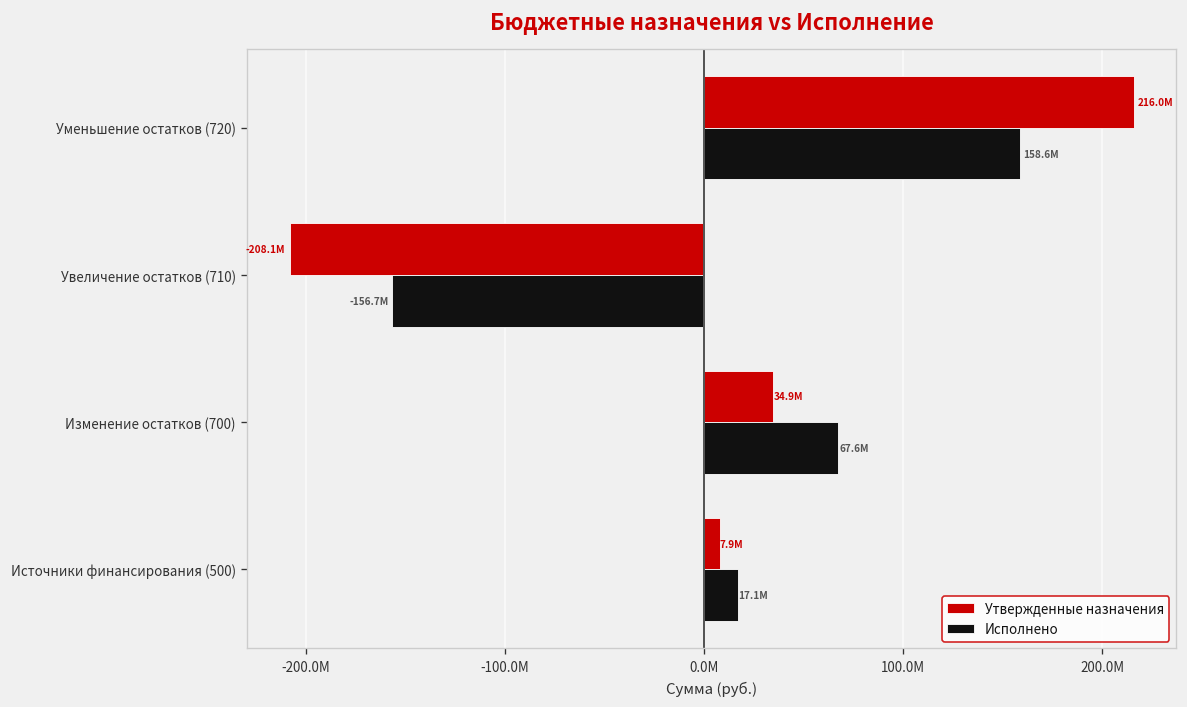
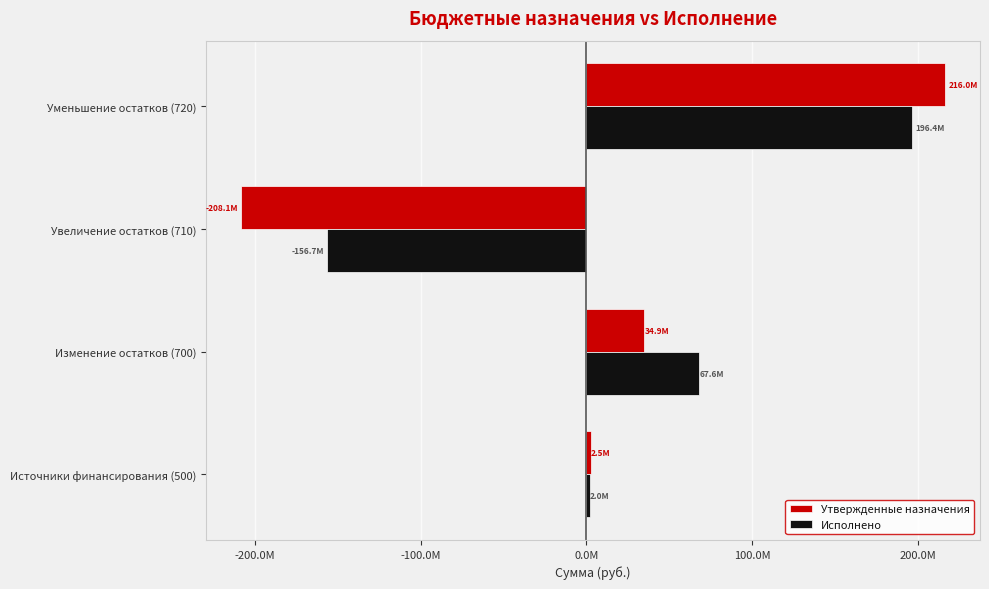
Исполнено, Уменьшение остатков (720): 158.6M -> 196.4M
Утвержденные назначения, Источники финансирования (500): 7.9M -> 2.5M
Исполнено, Источники финансирования (500): 17.1M -> 2.0M
